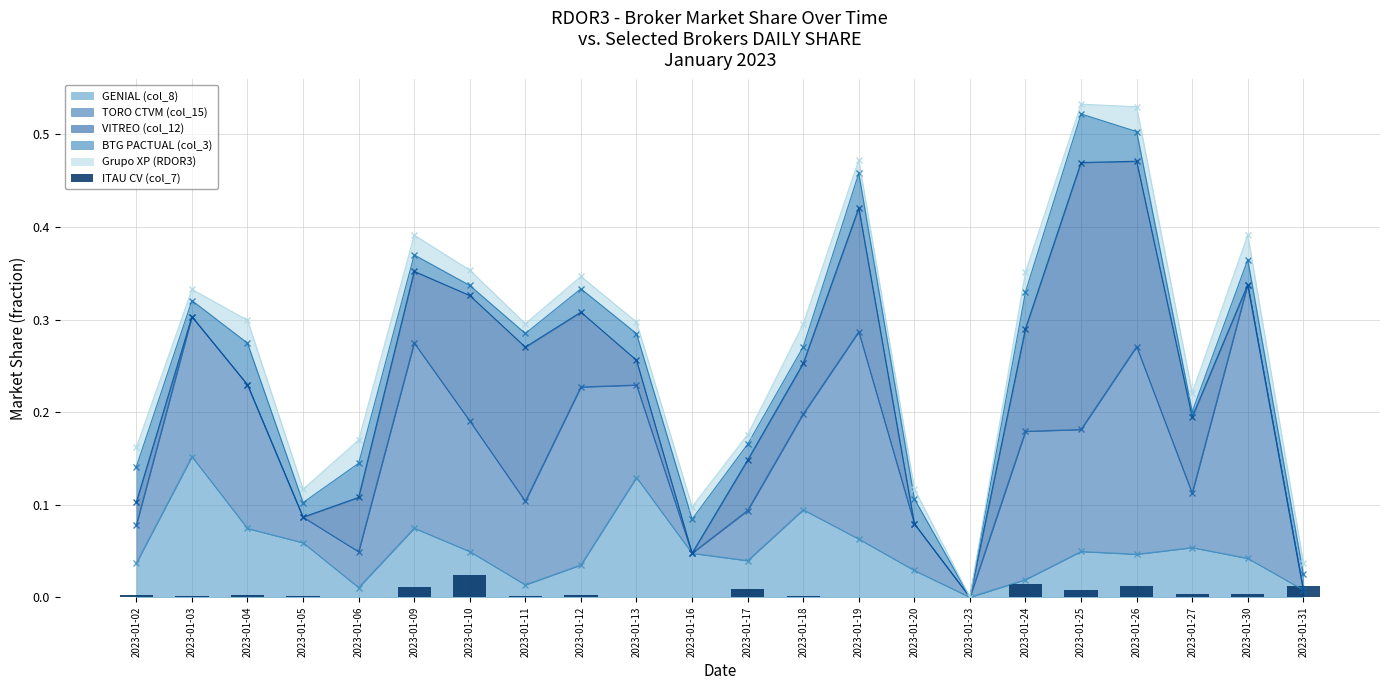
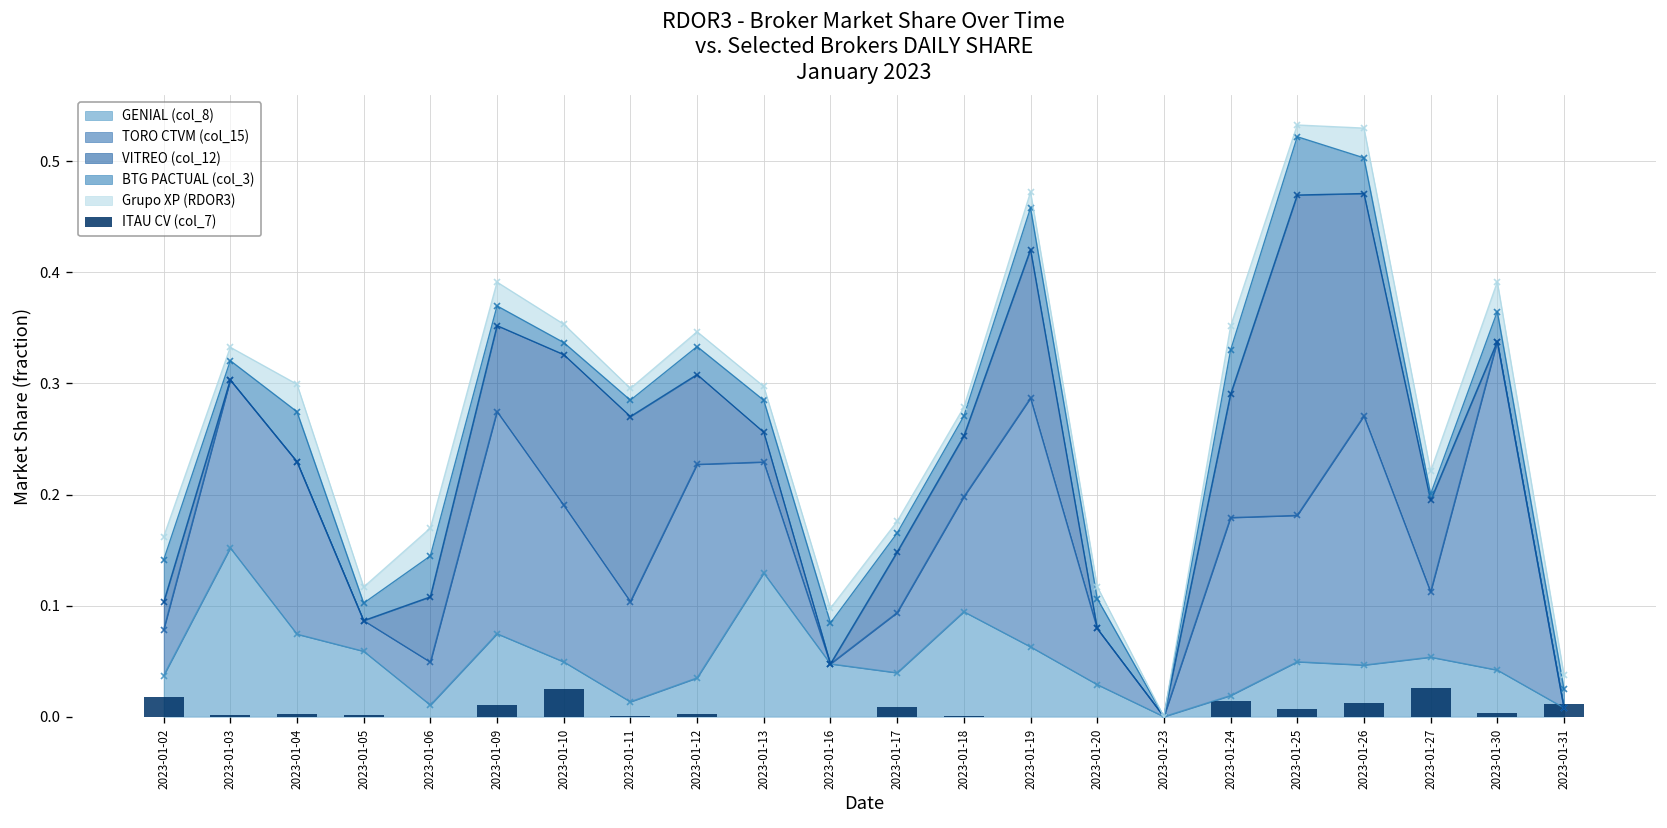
ITAU CV (col_7), 2023-01-02: 0.00 -> 0.02
Grupo XP (RDOR3), 2023-01-18: 0.02 -> 0.01
ITAU CV (col_7), 2023-01-27: 0.00 -> 0.03
